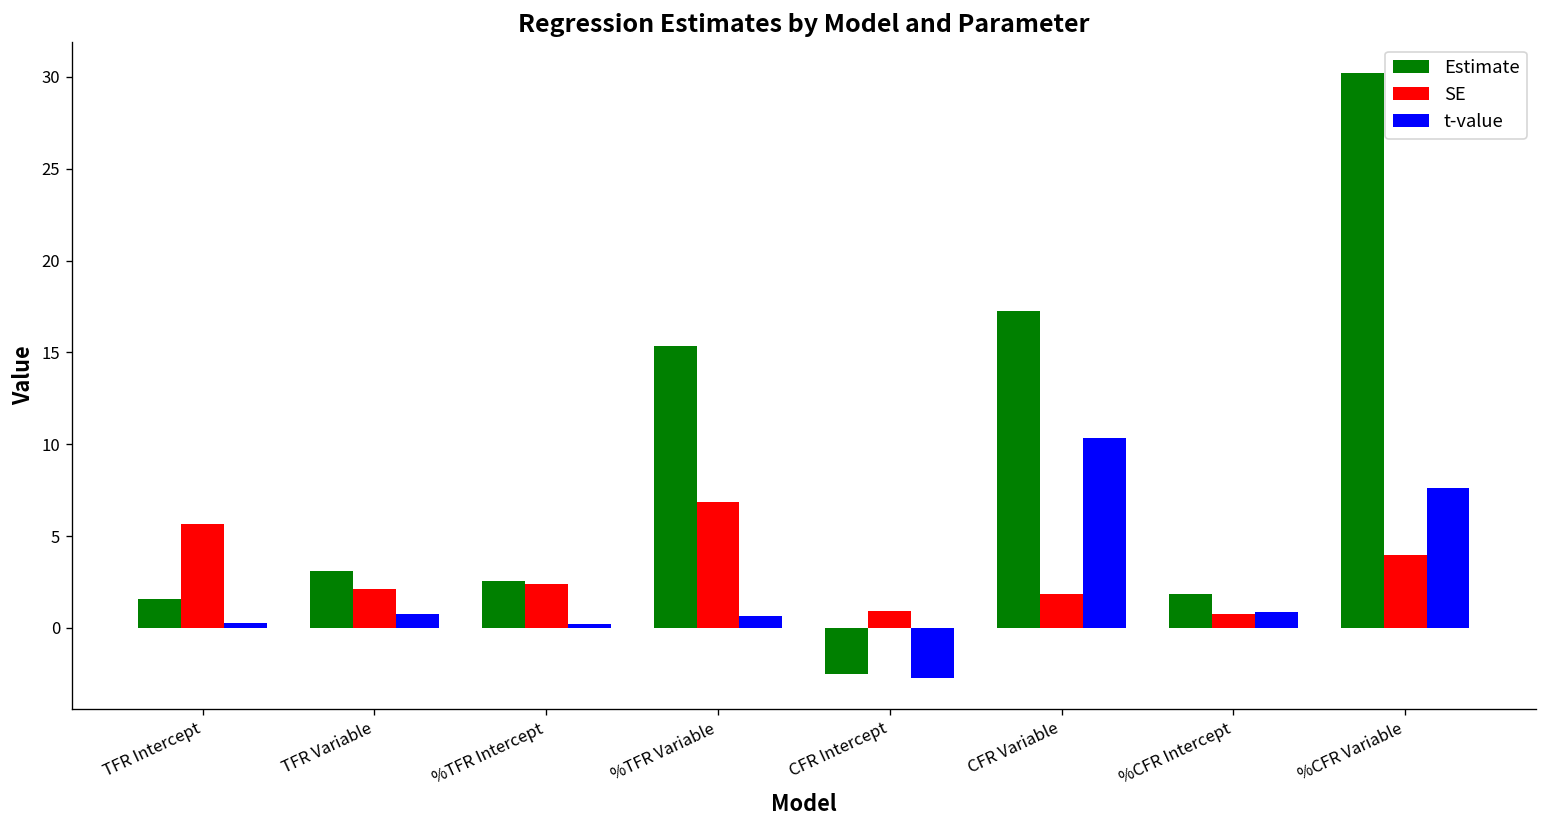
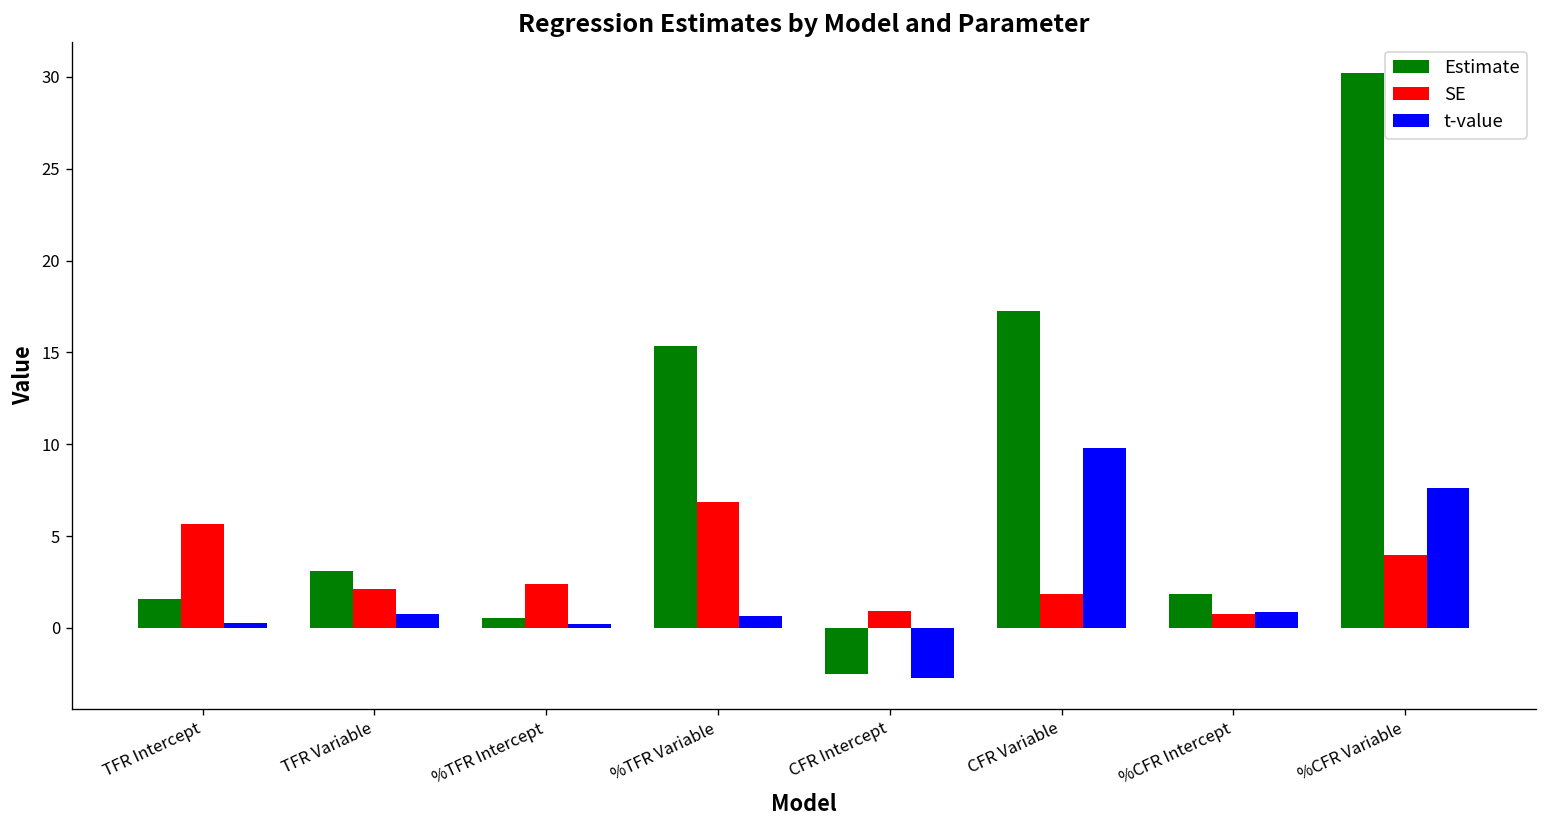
Estimate, %TFR Intercept: 2.5 -> 0.6
t-value, CFR Variable: 10.3 -> 9.8
